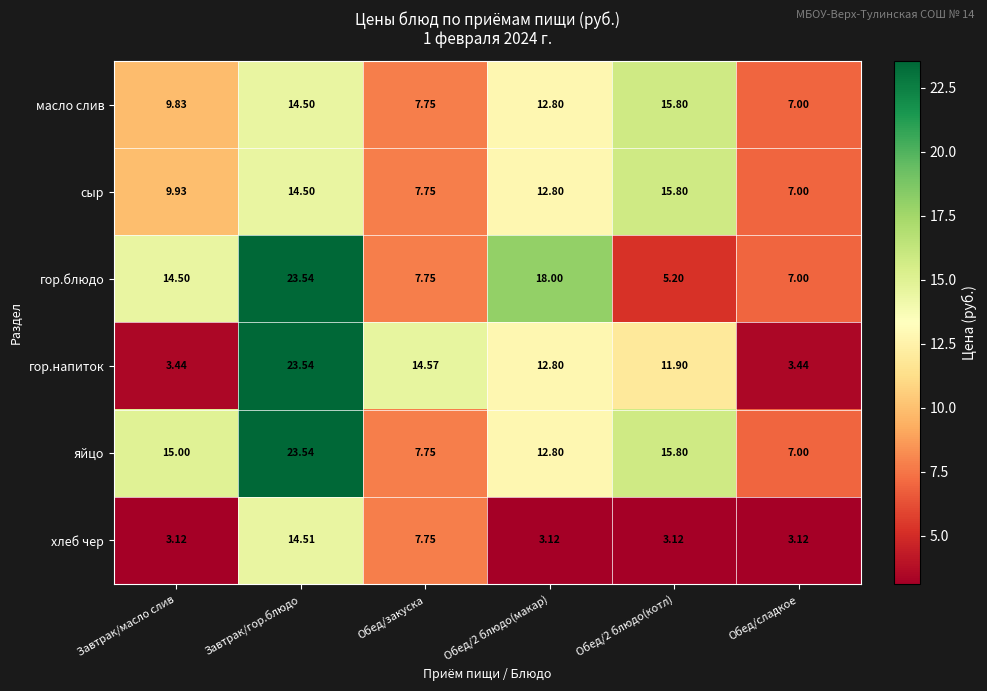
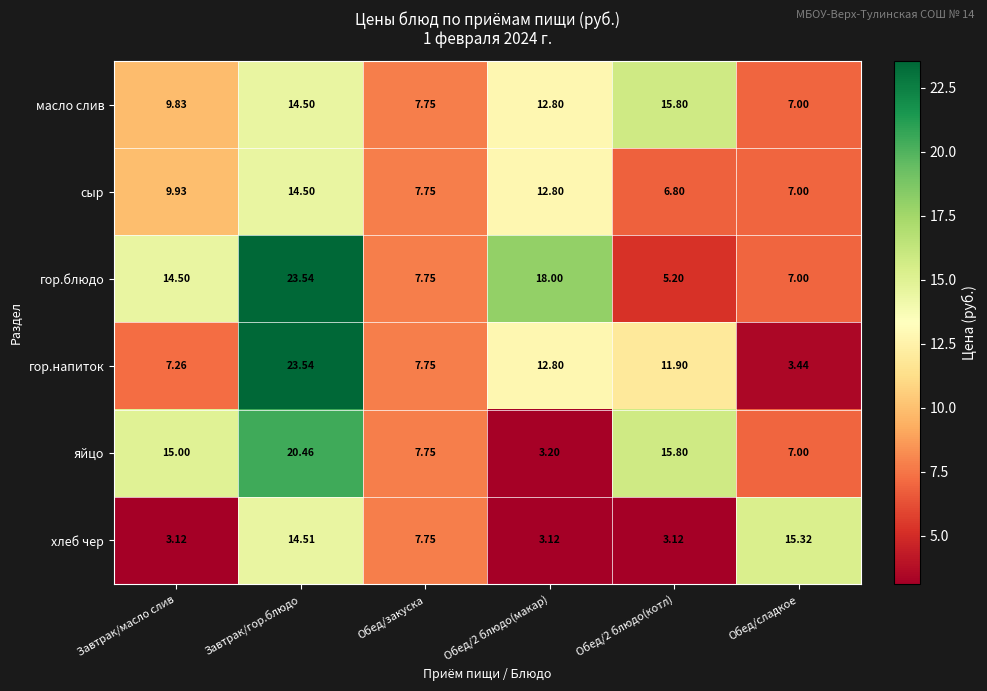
сыр, Обед/2 блюдо(котл): 15.80 -> 6.80
гор.напиток, Завтрак/масло слив: 3.44 -> 7.26
гор.напиток, Обед/закуска: 14.57 -> 7.75
яйцо, Завтрак/гор.блюдо: 23.54 -> 20.46
яйцо, Обед/2 блюдо(макар): 12.80 -> 3.20
хлеб чер, Обед/сладкое: 3.12 -> 15.32
